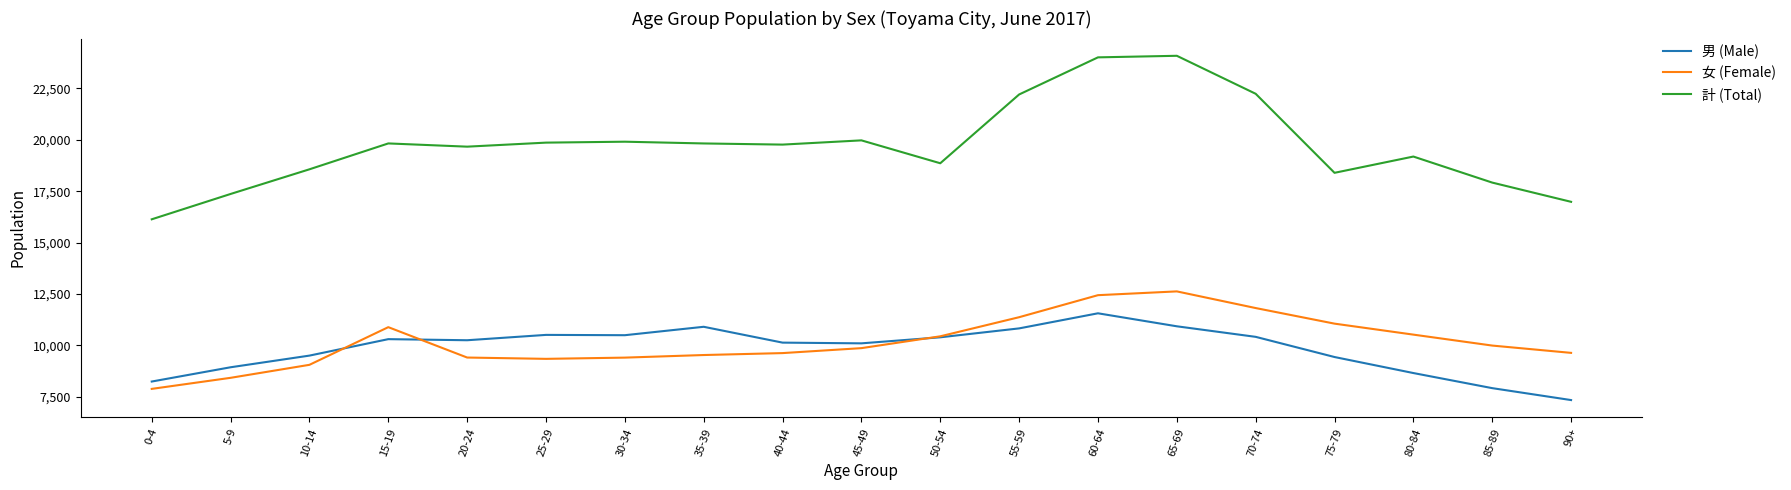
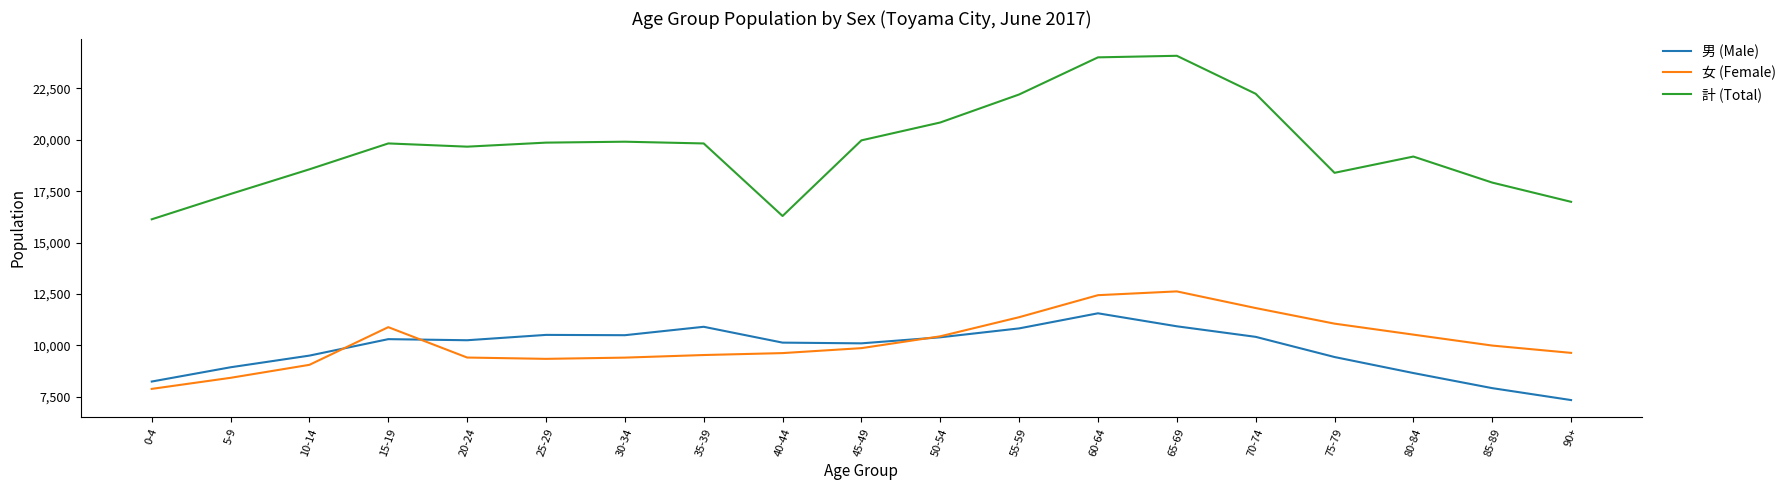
計 (Total), 40-44: 19,800 -> 16,300
計 (Total), 50-54: 18,900 -> 20,800
